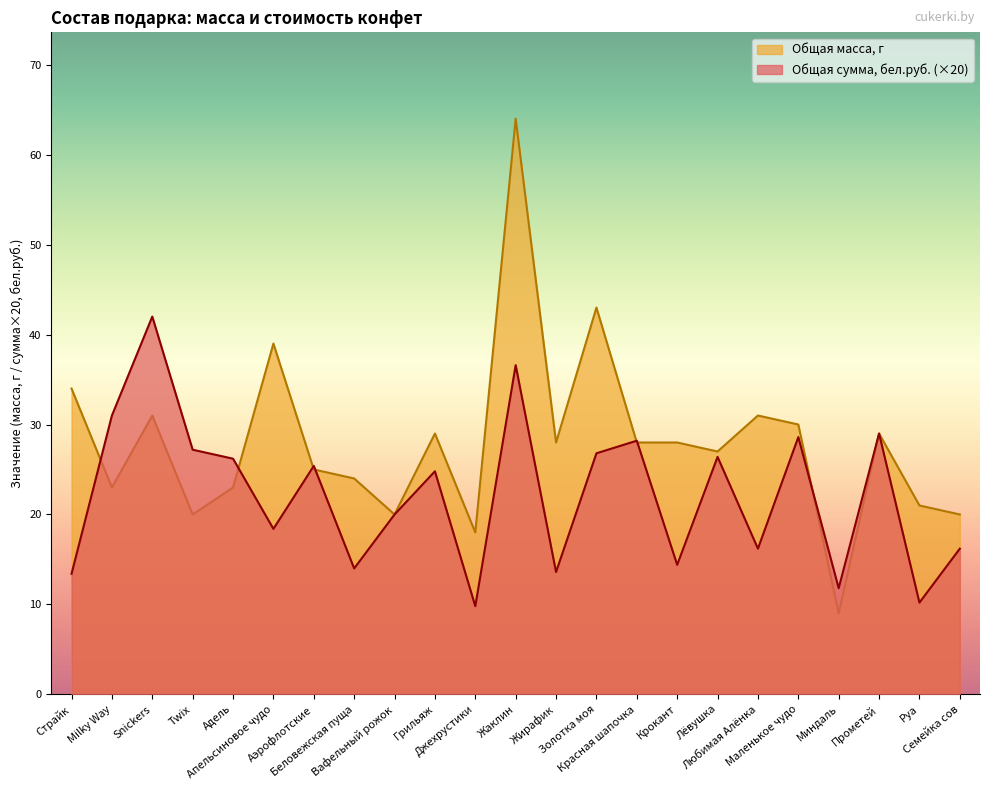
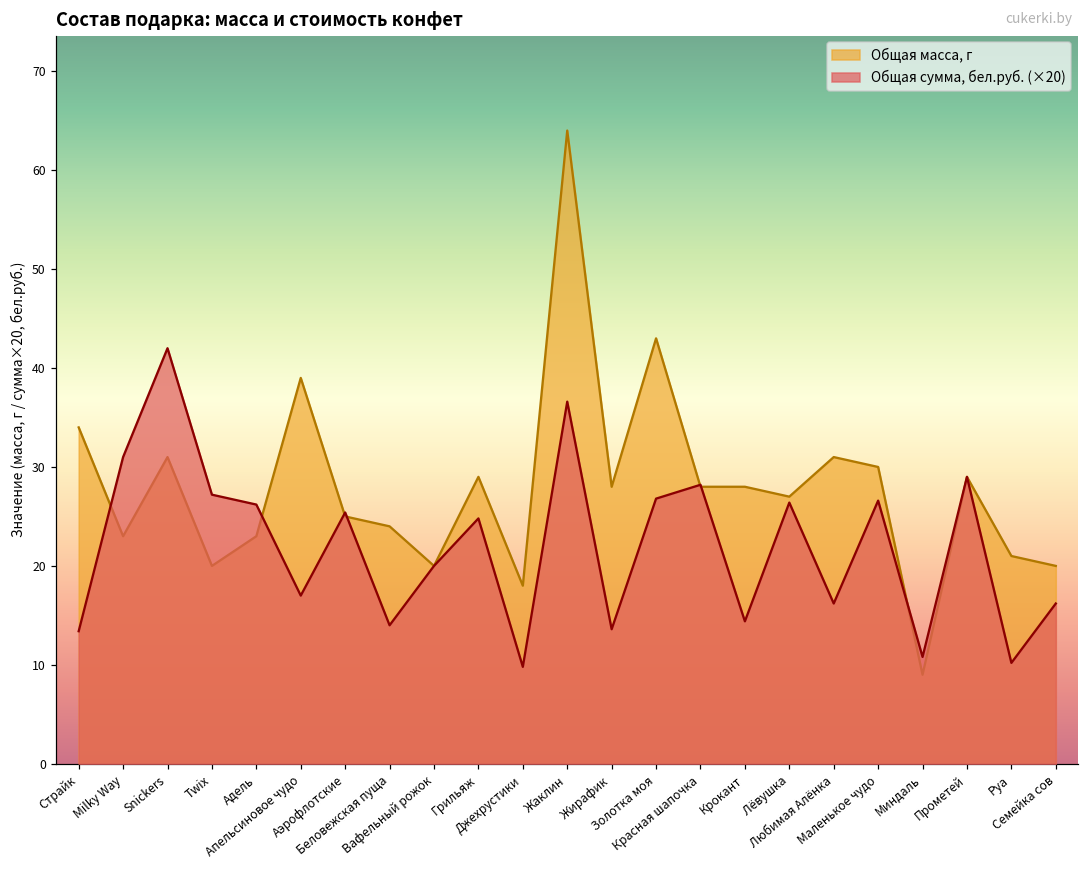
Общая сумма, бел.руб. (×20), Апельсиновое чудо: 18 -> 17
Общая сумма, бел.руб. (×20), Маленькое чудо: 29 -> 27
Общая сумма, бел.руб. (×20), Миндаль: 12 -> 11
